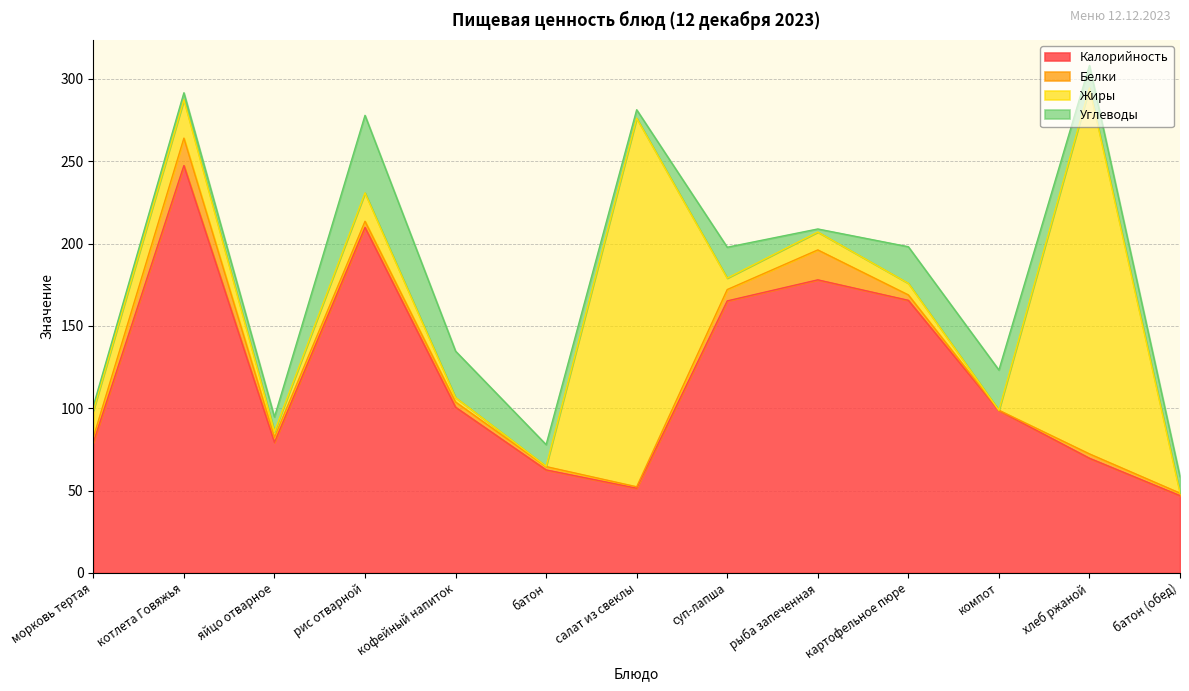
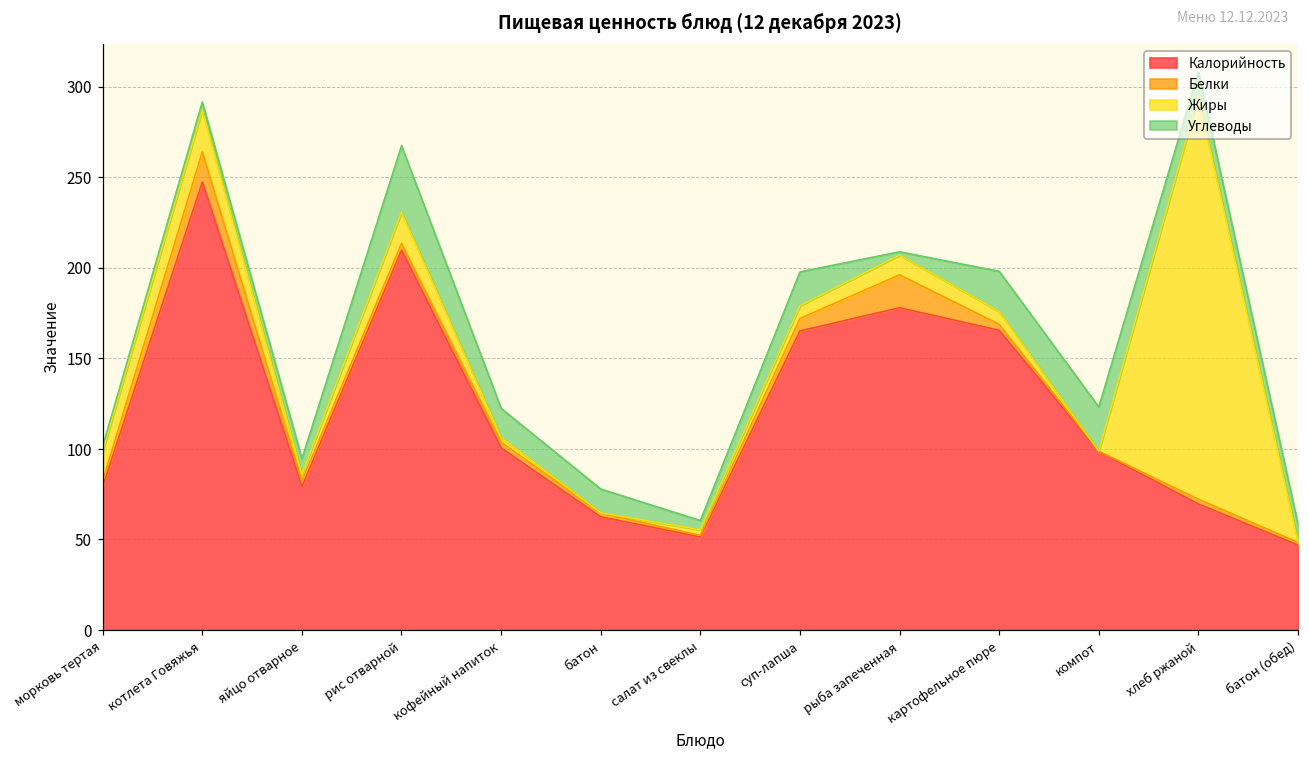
Углеводы, рис отварной: 47 -> 37
Углеводы, кофейный напиток: 28 -> 16
Жиры, салат из свеклы: 224 -> 3
